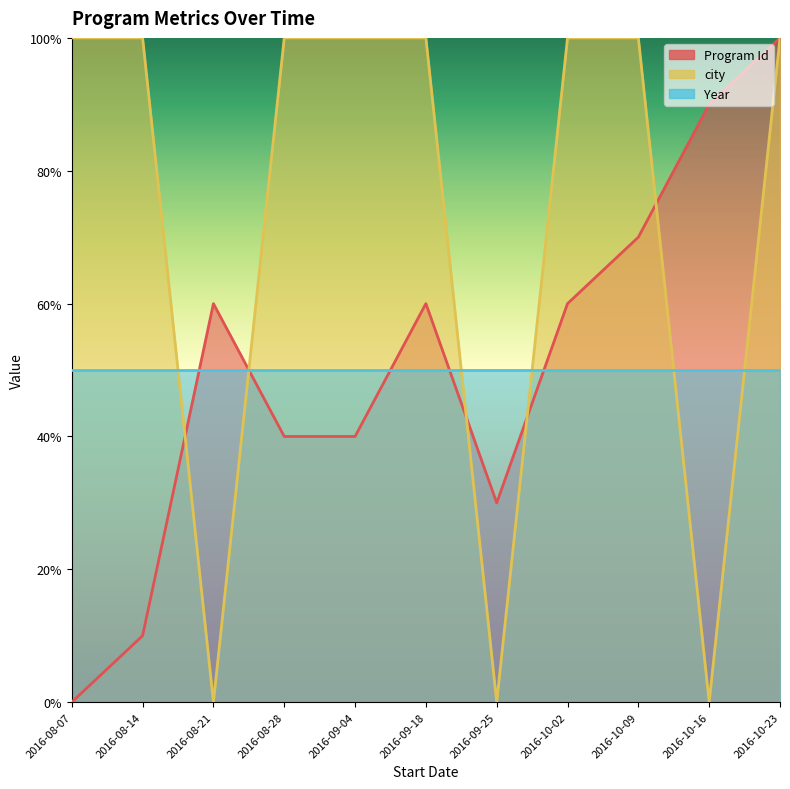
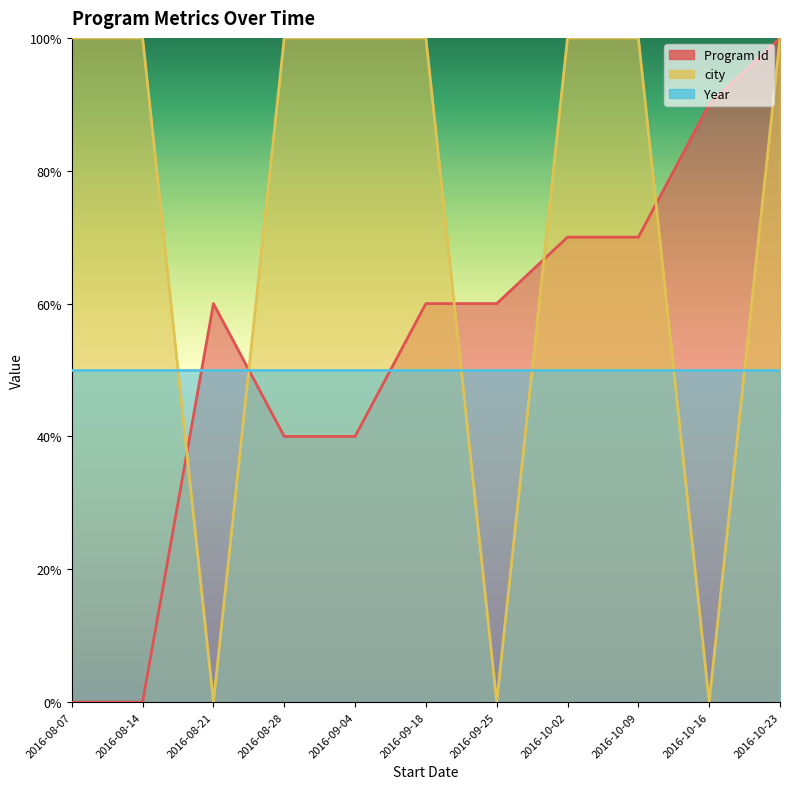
Program Id, 2016-08-14: 10% -> 0%
Program Id, 2016-09-25: 30% -> 60%
Program Id, 2016-10-02: 60% -> 70%
